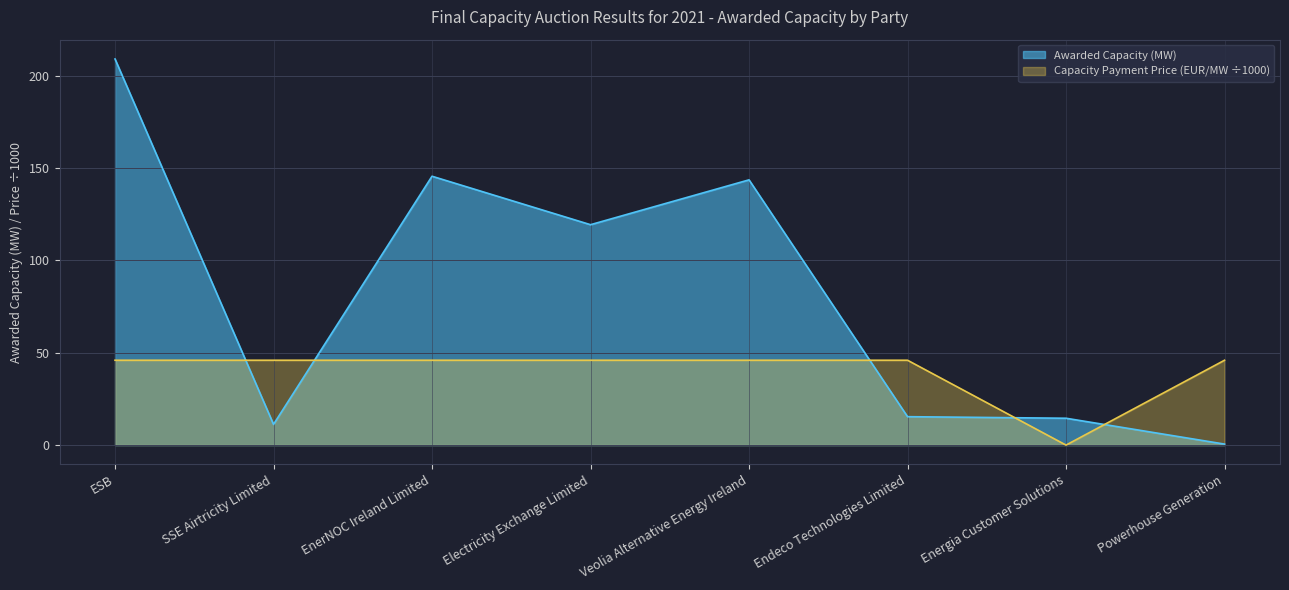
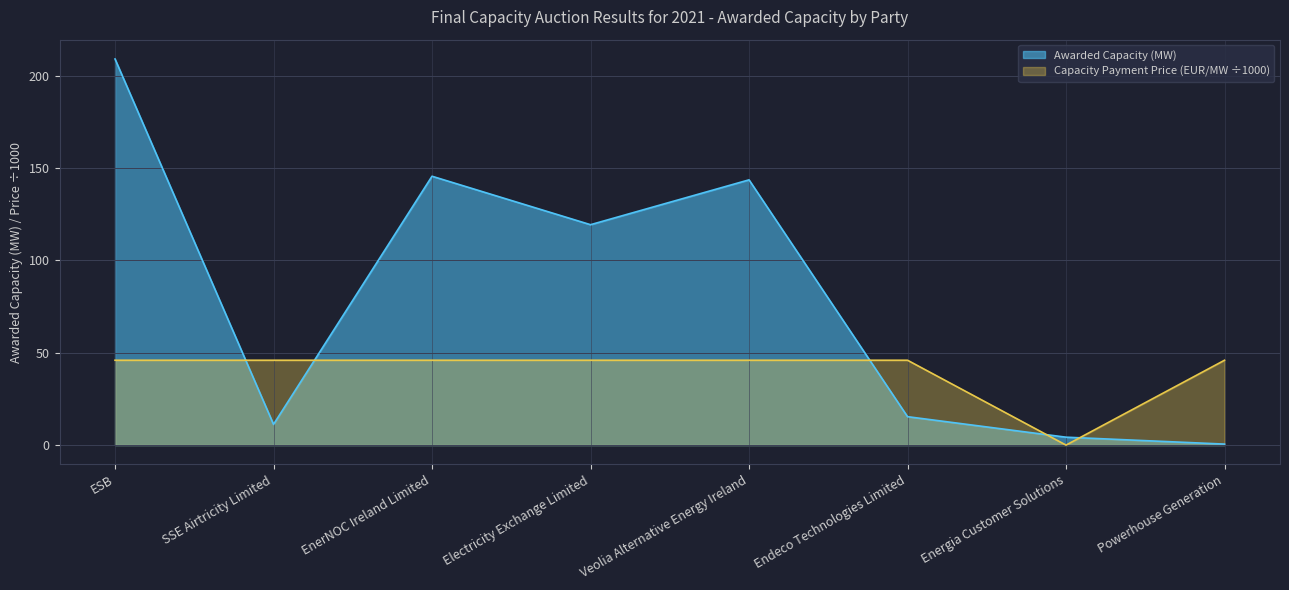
Awarded Capacity (MW), Energia Customer Solutions: 15 -> 4
